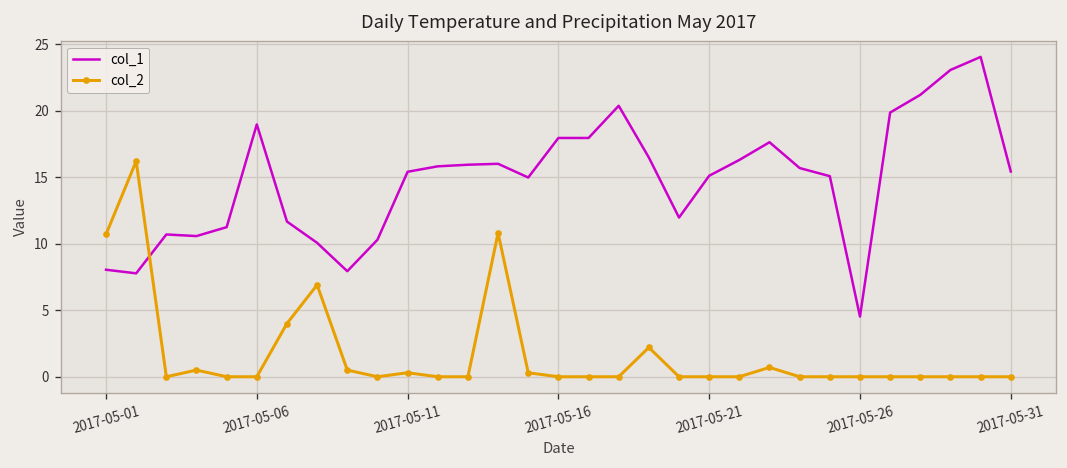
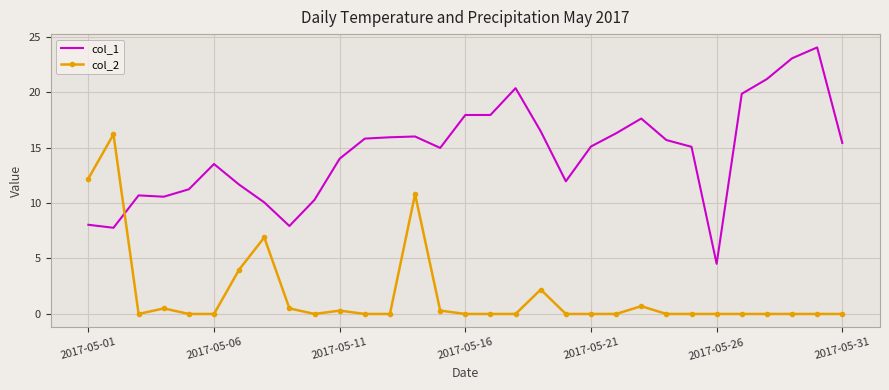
col_2, 2017-05-01: 10.7 -> 12.2
col_1, 2017-05-06: 19.0 -> 13.5
col_1, 2017-05-11: 15.4 -> 14.0
